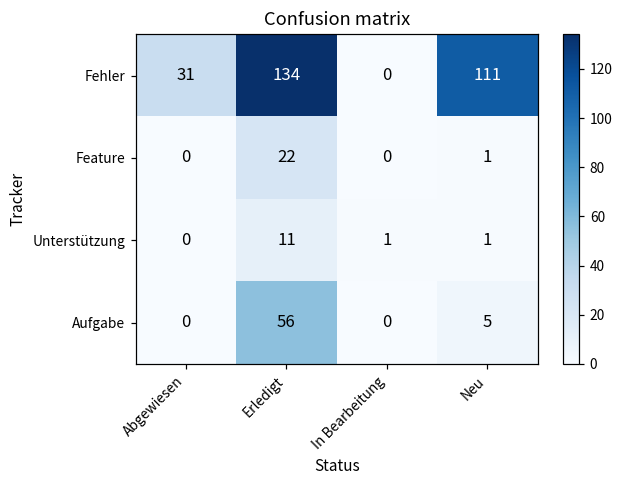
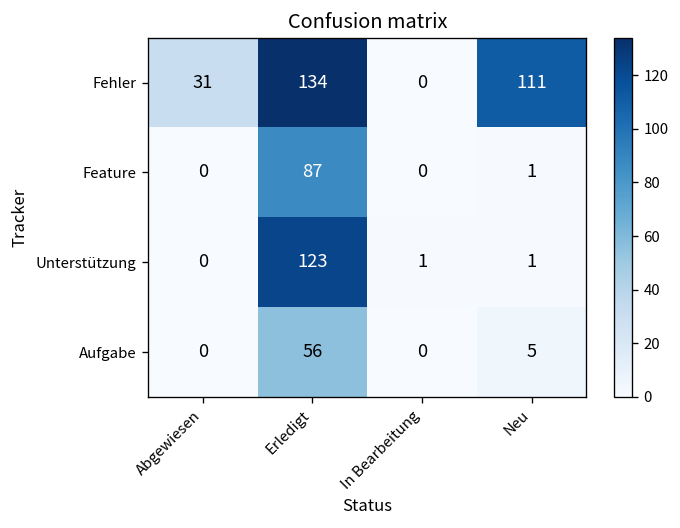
Feature, Erledigt: 22 -> 87
Unterstützung, Erledigt: 11 -> 123
